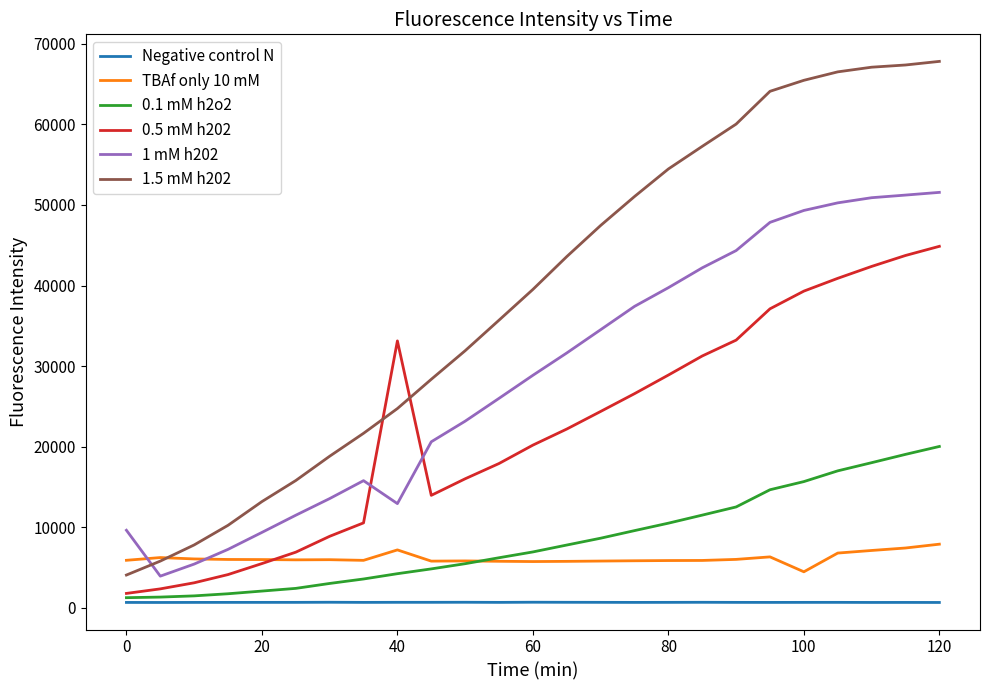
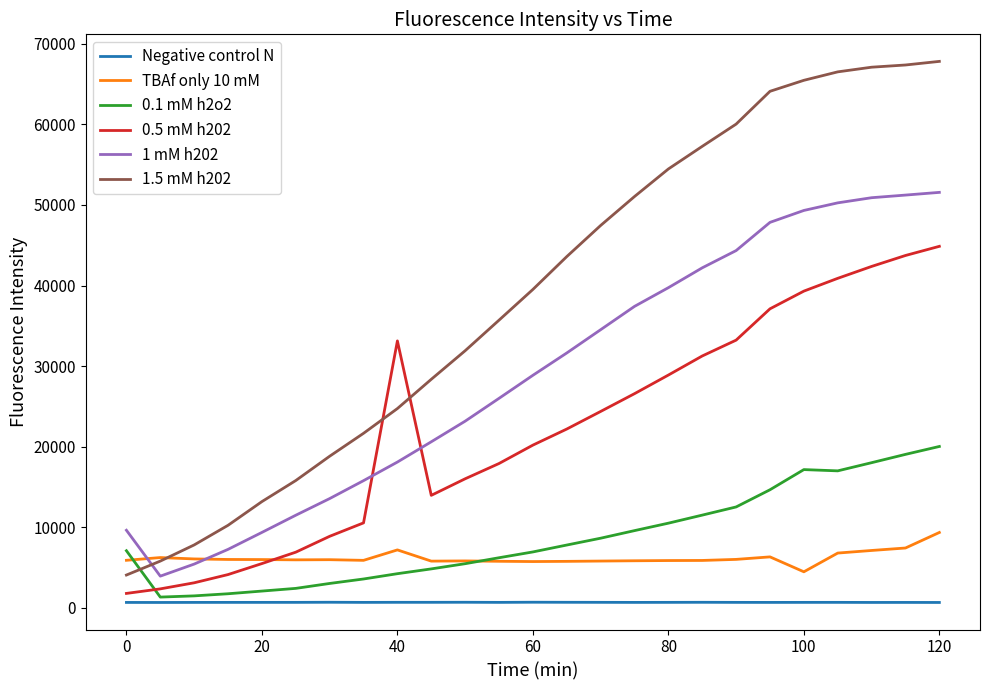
0.1 mM h2o2, 0: 1000 -> 7000
1 mM h202, 40: 13000 -> 18000
0.1 mM h2o2, 100: 16000 -> 17000
TBAf only 10 mM, 120: 8000 -> 9000
